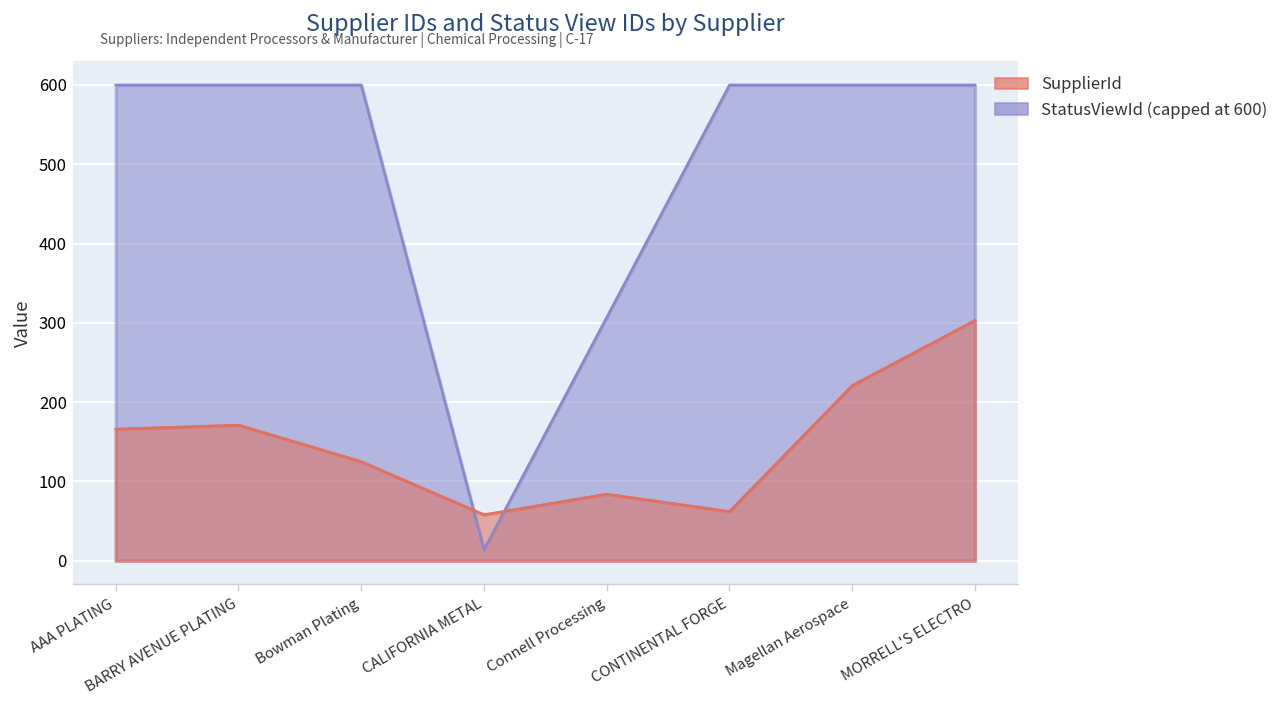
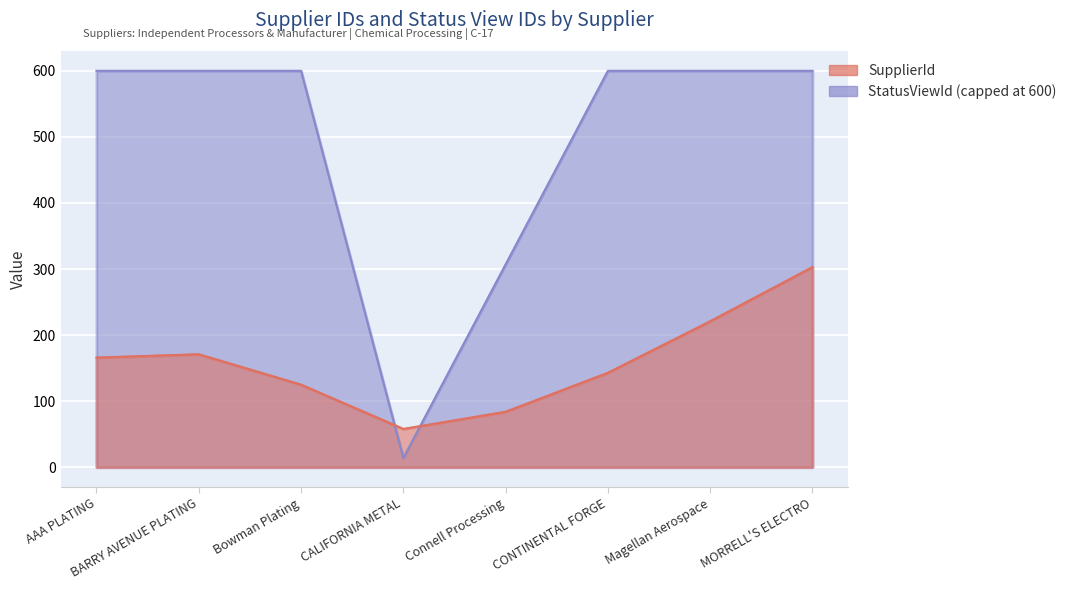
SupplierId, CONTINENTAL FORGE: 60 -> 140
